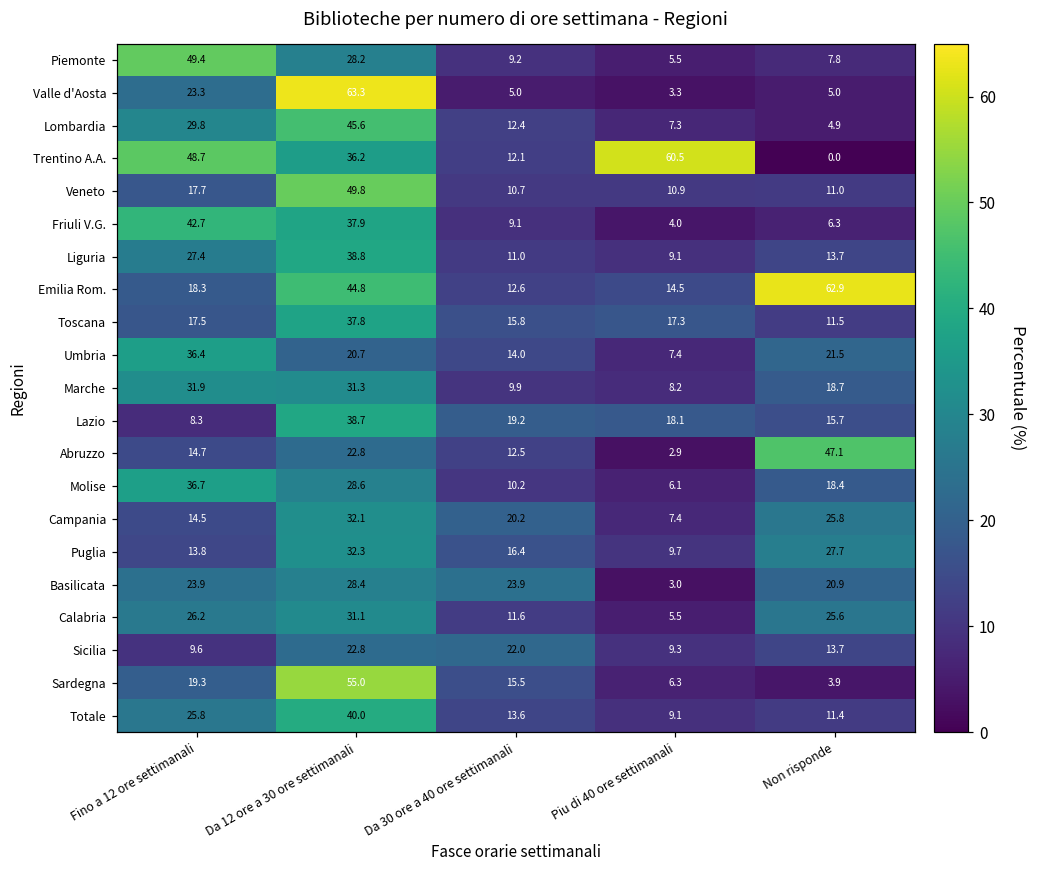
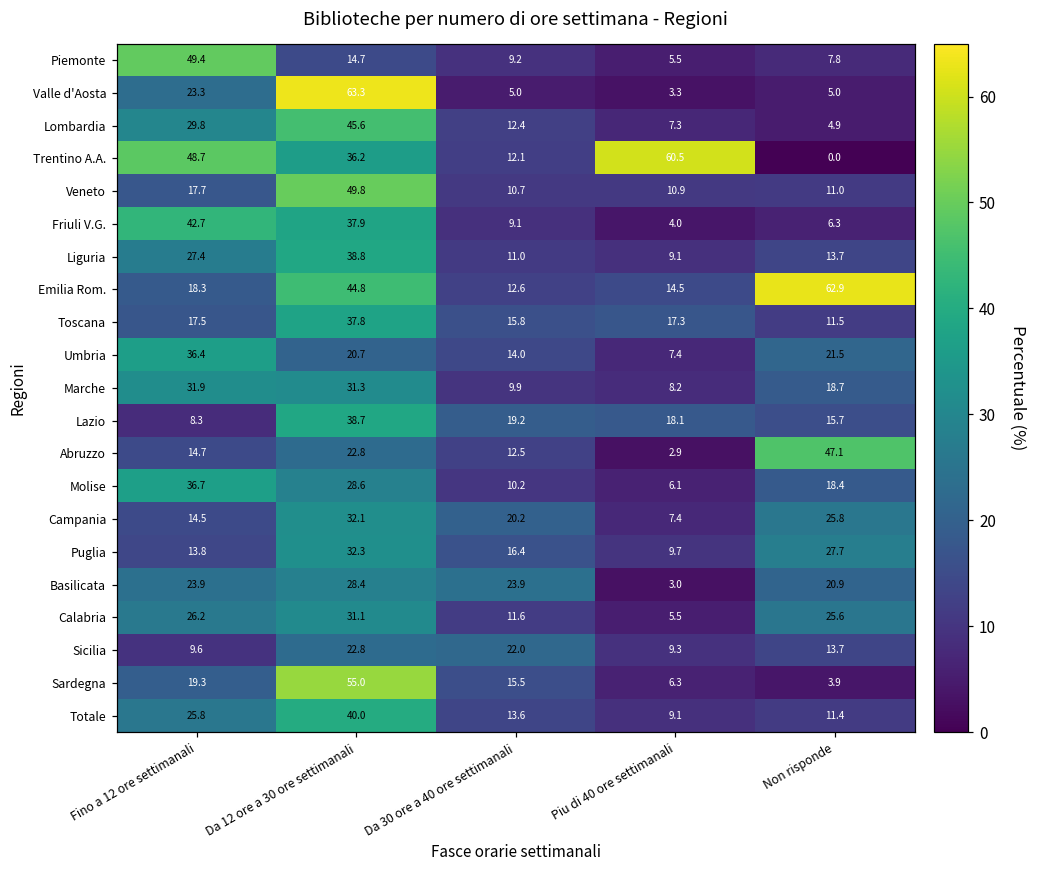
Piemonte, Da 12 ore a 30 ore settimanali: 28.2 -> 14.7
